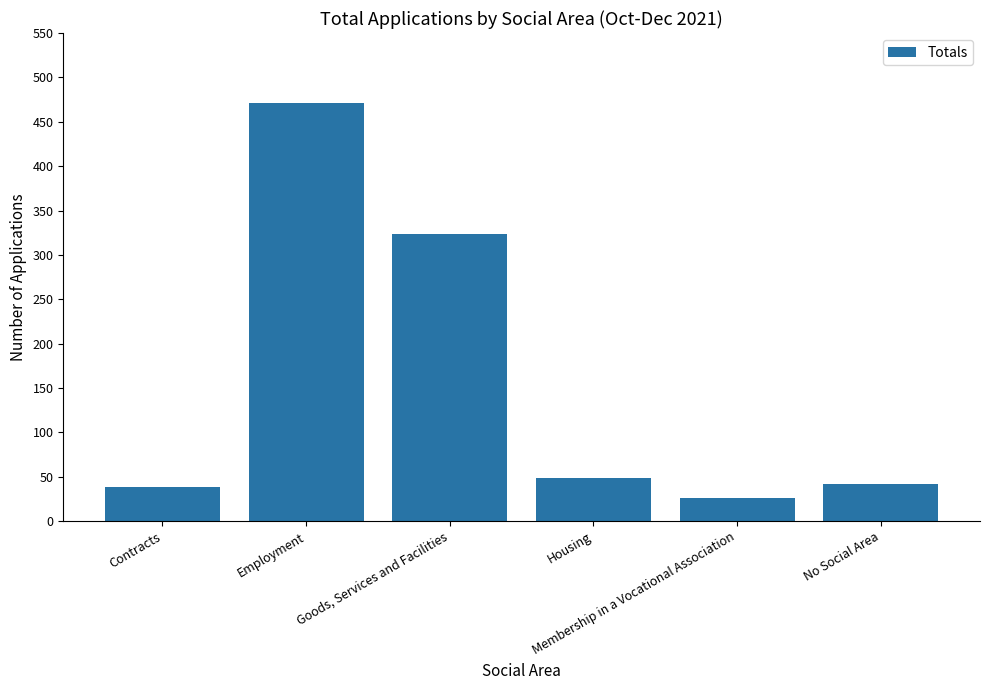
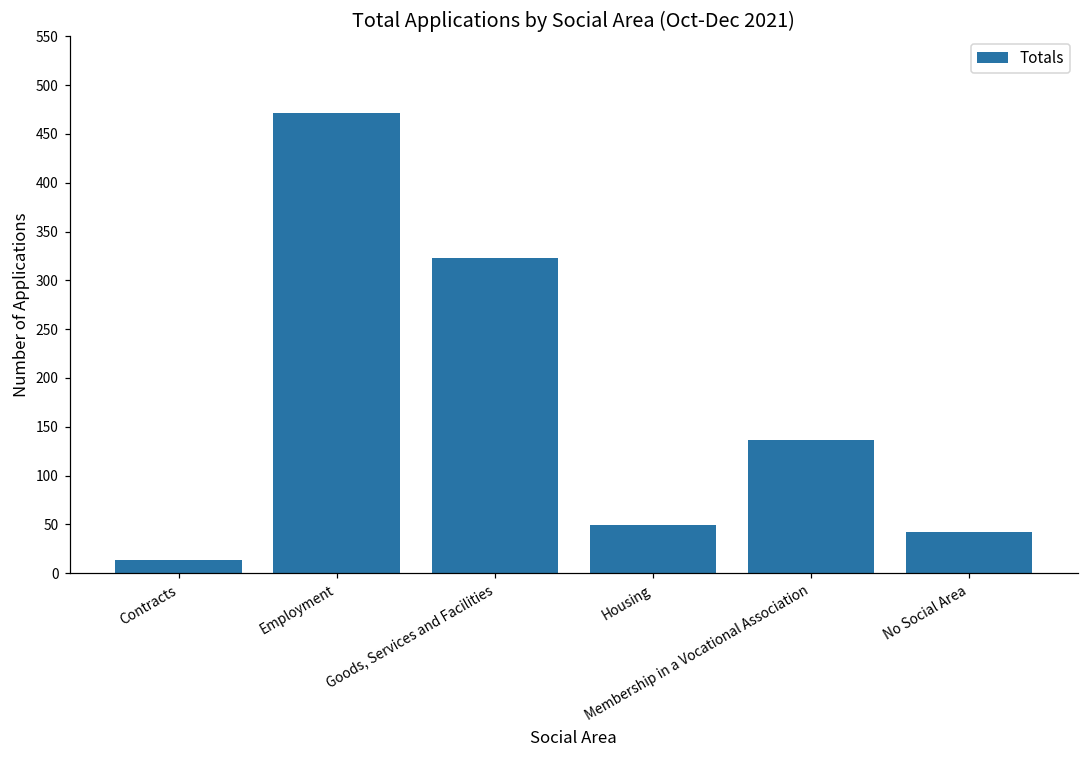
Contracts: 40 -> 10
Membership in a Vocational Association: 30 -> 140
